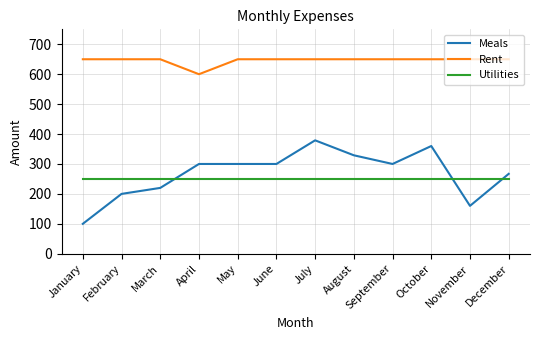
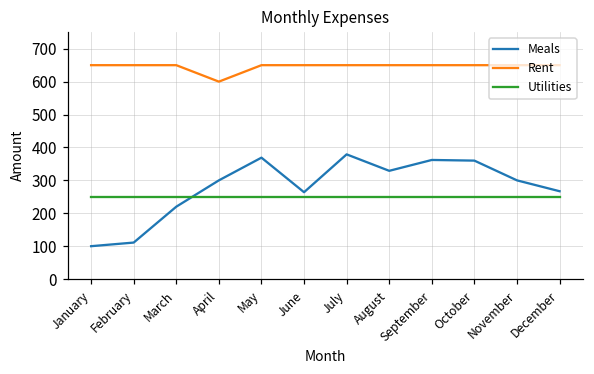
Meals, February: 200 -> 110
Meals, May: 300 -> 370
Meals, June: 300 -> 260
Meals, September: 300 -> 360
Meals, November: 160 -> 300
